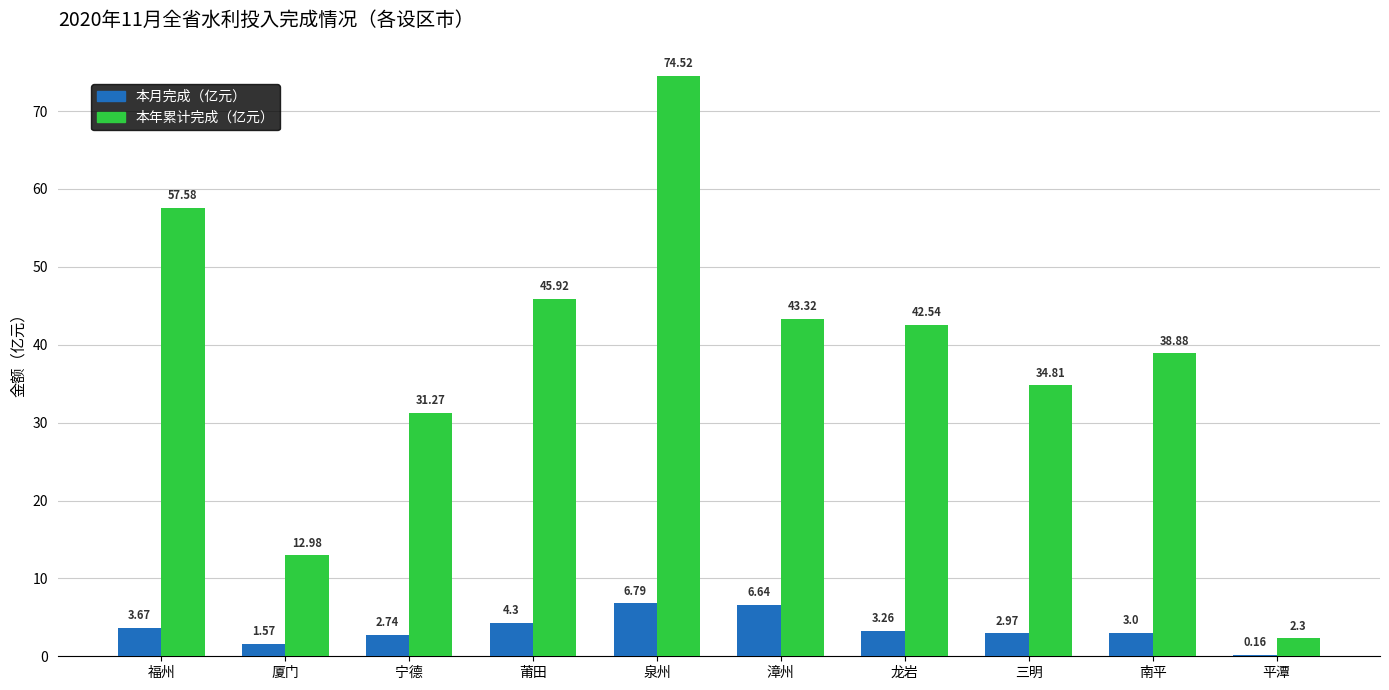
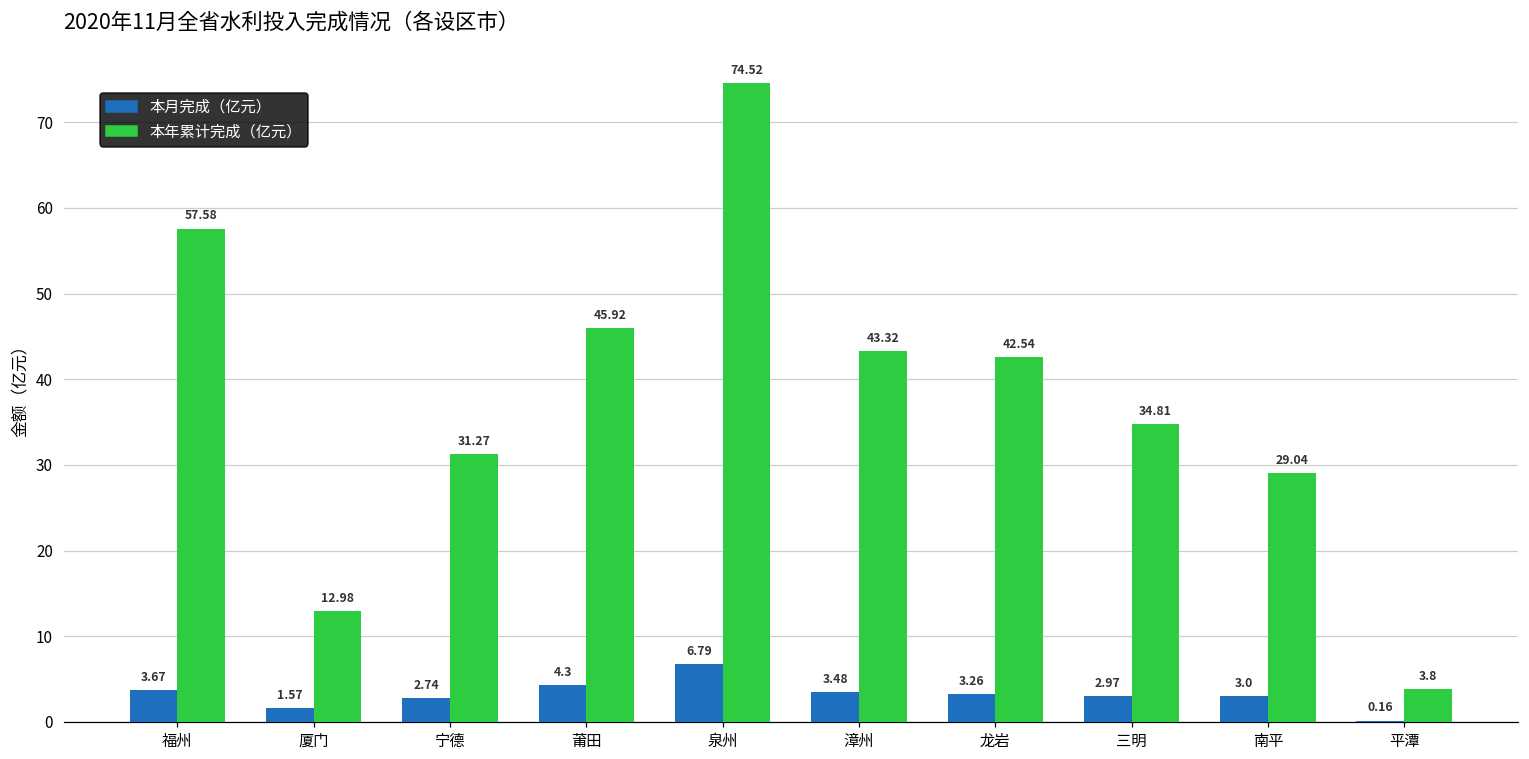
本月完成（亿元）, 漳州: 6.64 -> 3.48
本年累计完成（亿元）, 南平: 38.88 -> 29.04
本年累计完成（亿元）, 平潭: 2.3 -> 3.8
